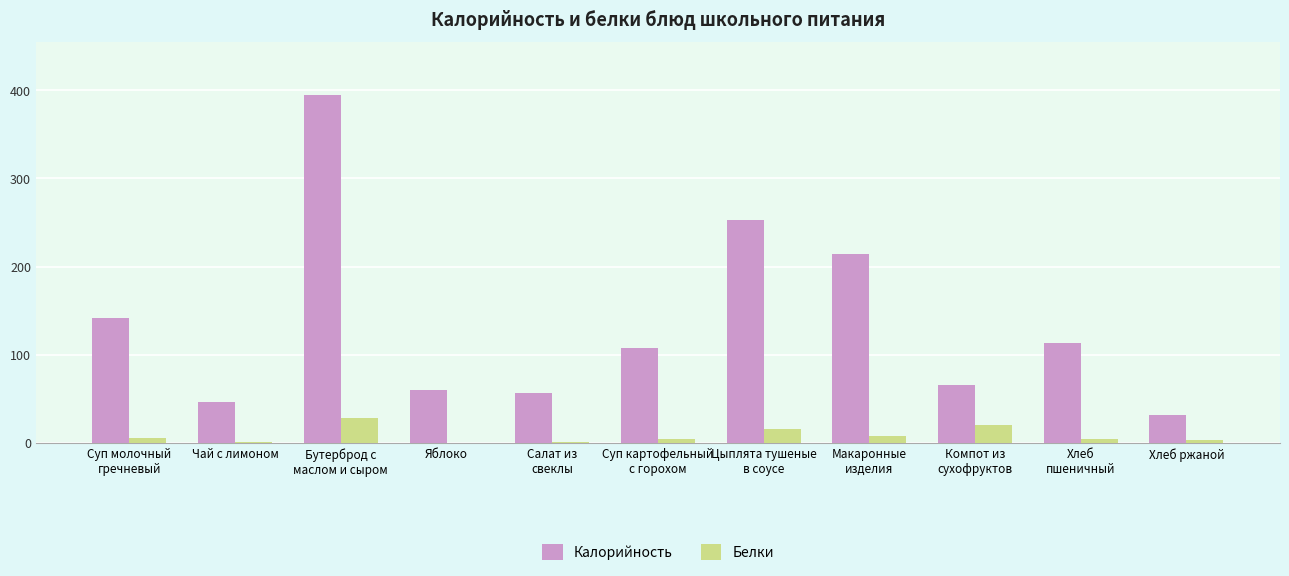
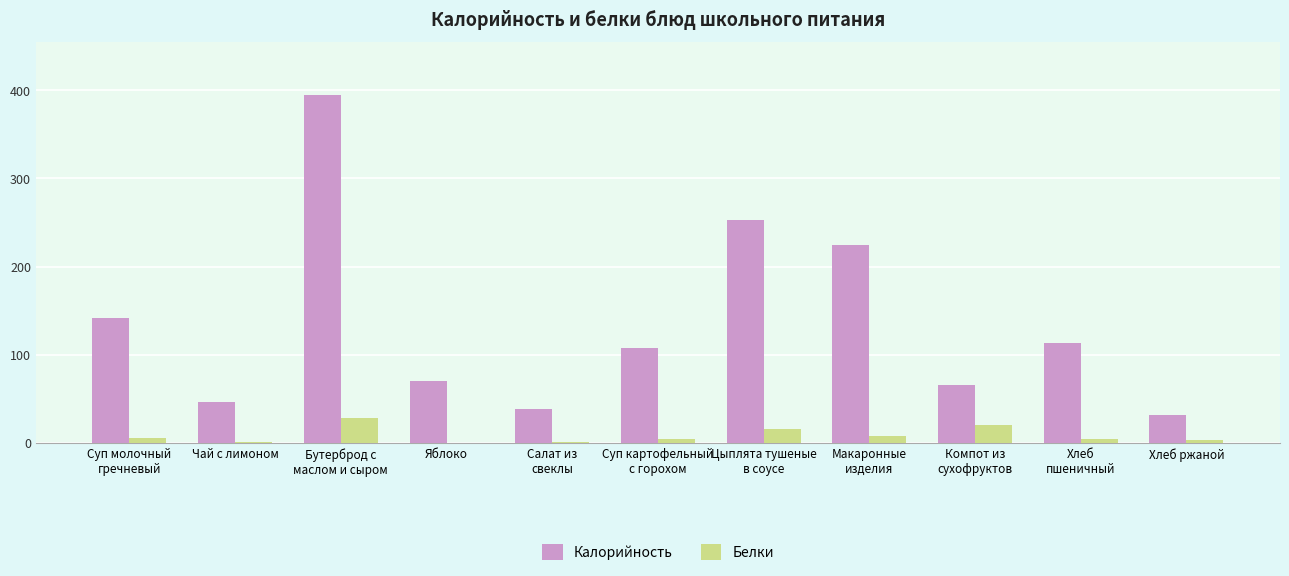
Калорийность, Яблоко: 60 -> 70
Калорийность, Салат из свеклы: 60 -> 40
Калорийность, Макаронные изделия: 210 -> 220
